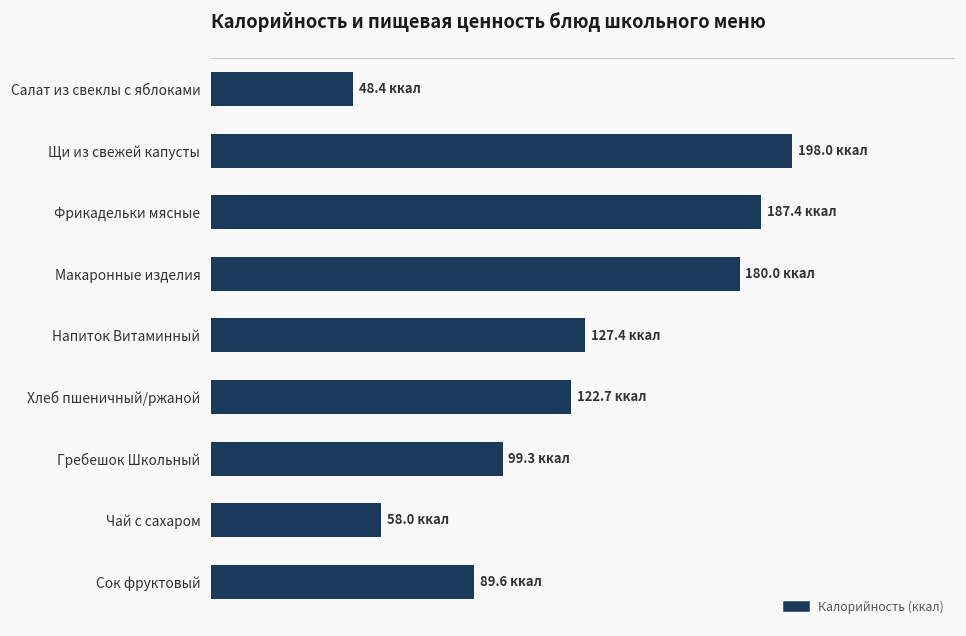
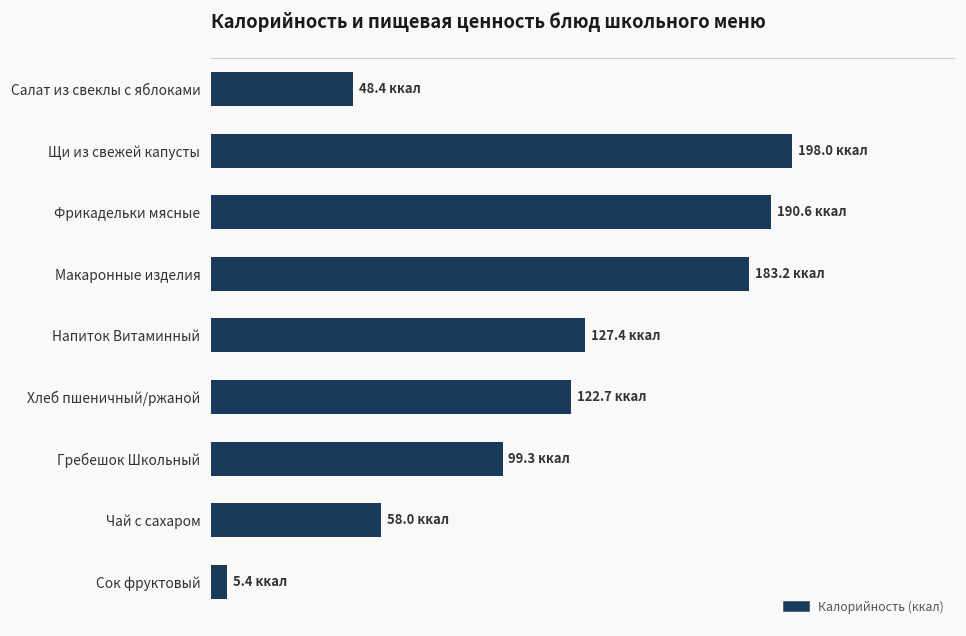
Фрикадельки мясные: 187.4 -> 190.6
Макаронные изделия: 180.0 -> 183.2
Сок фруктовый: 89.6 -> 5.4
